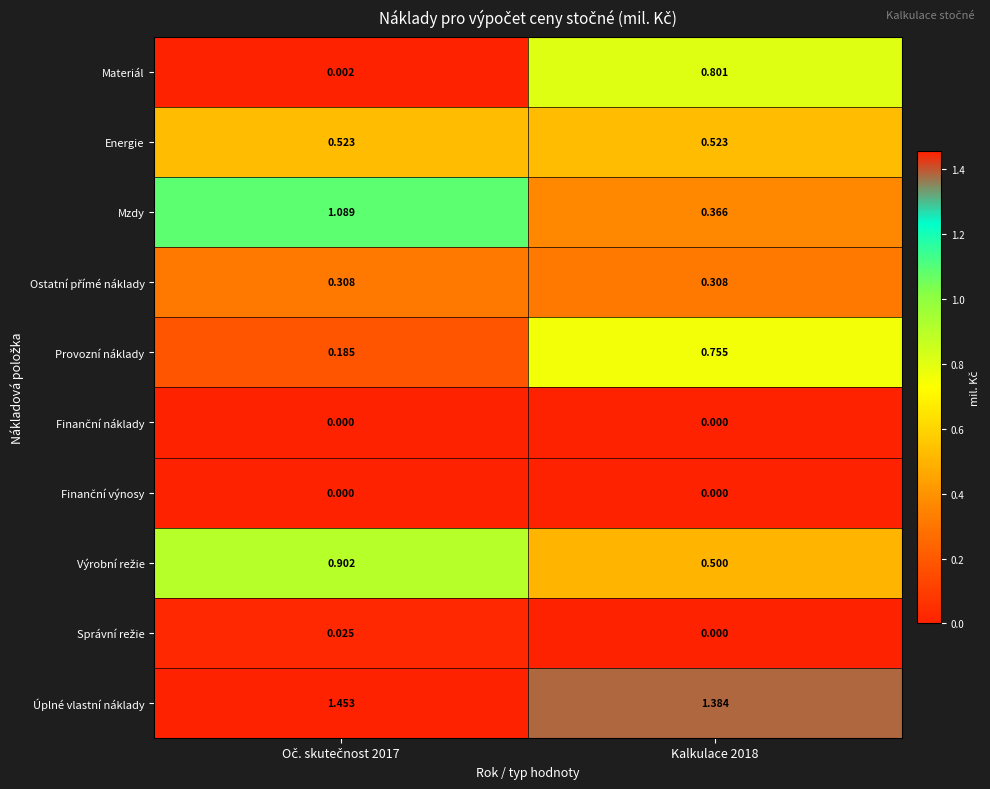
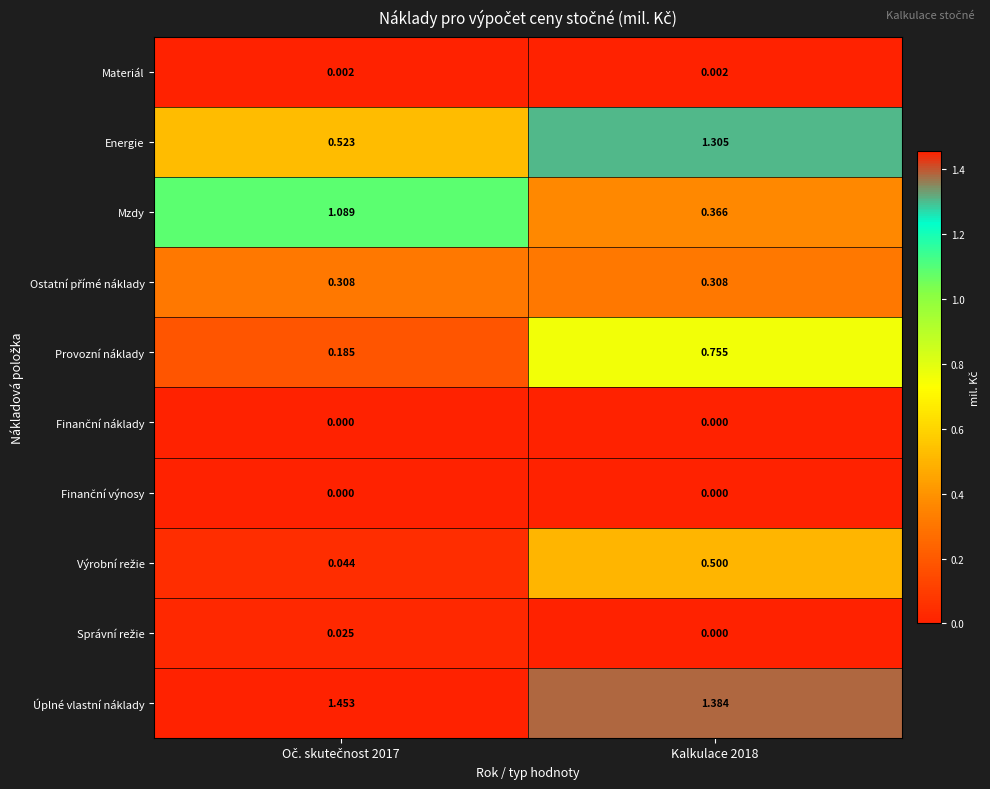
Materiál, Kalkulace 2018: 0.801 -> 0.002
Energie, Kalkulace 2018: 0.523 -> 1.305
Výrobní režie, Oč. skutečnost 2017: 0.902 -> 0.044
